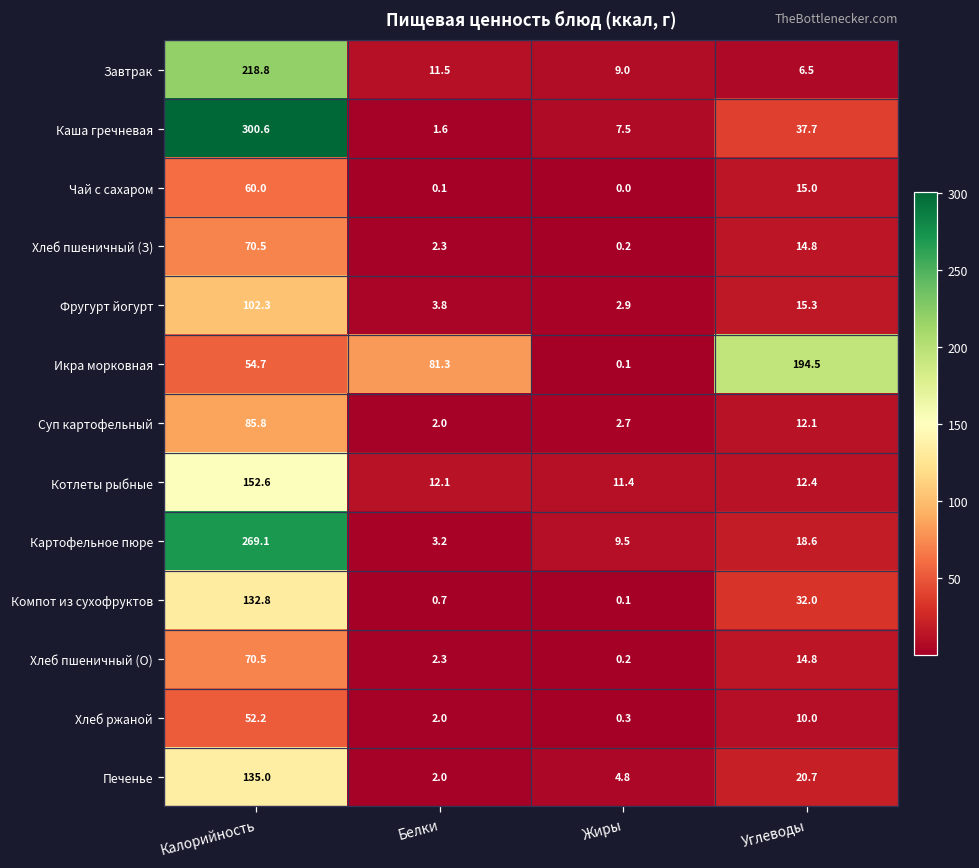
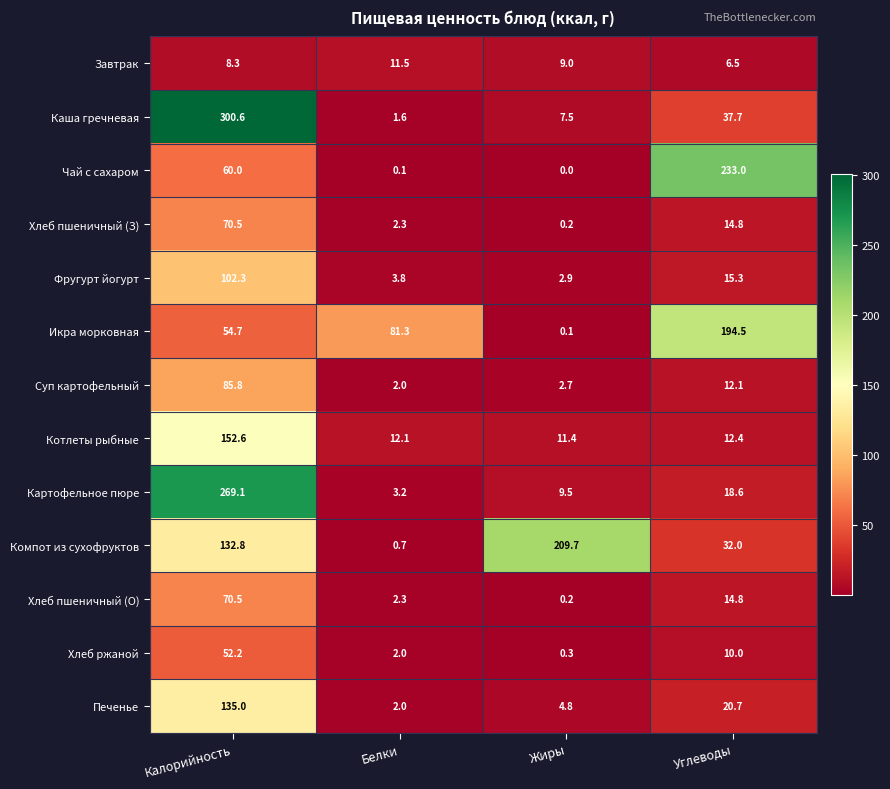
Завтрак, Калорийность: 218.8 -> 8.3
Чай с сахаром, Углеводы: 15.0 -> 233.0
Компот из сухофруктов, Жиры: 0.1 -> 209.7
